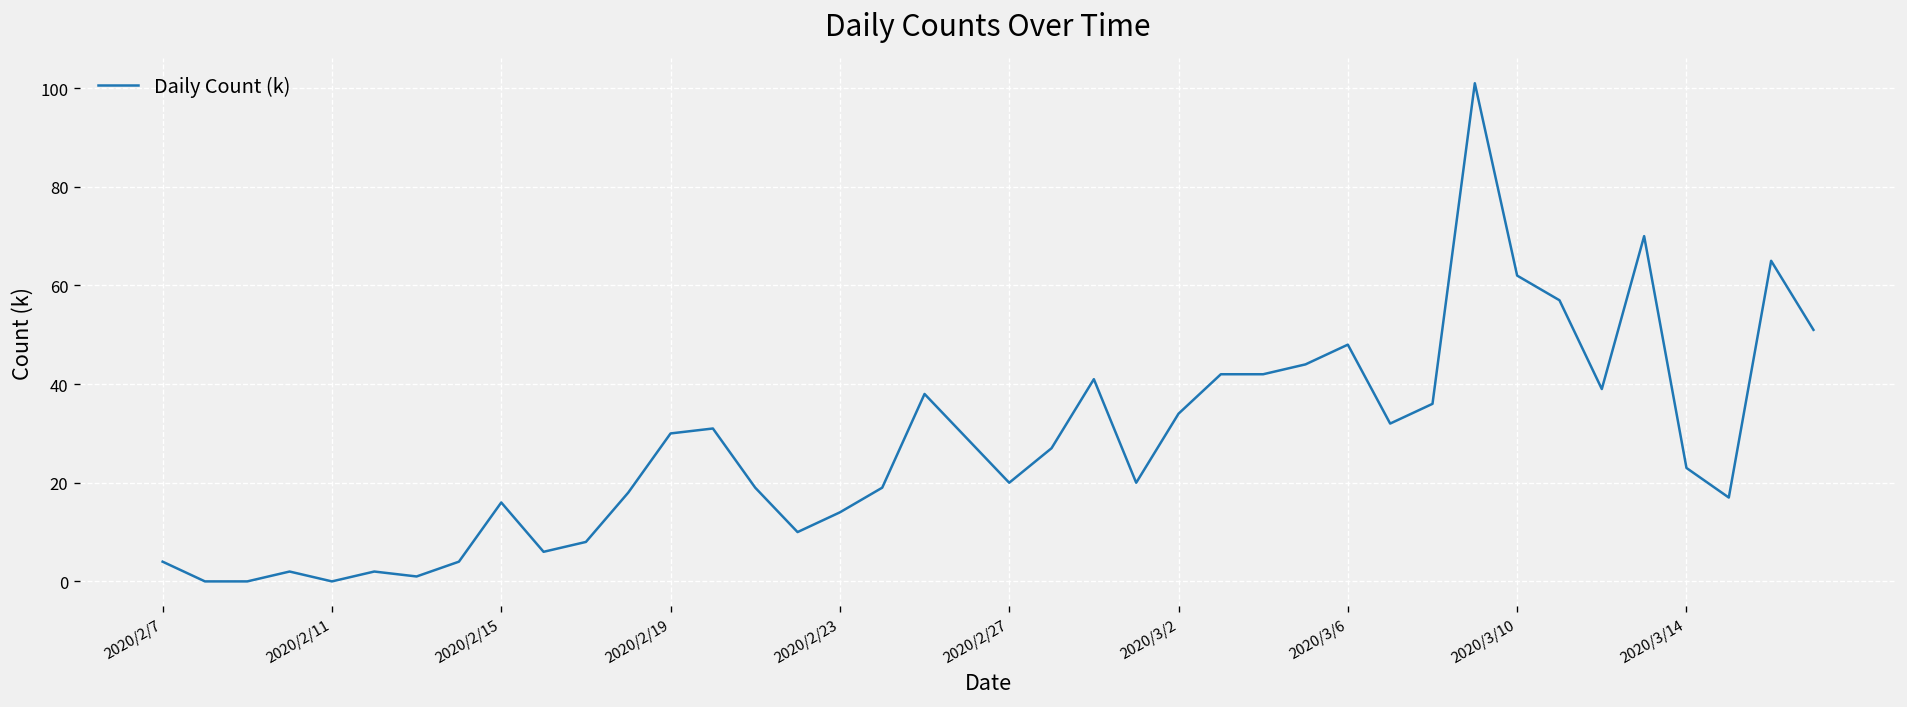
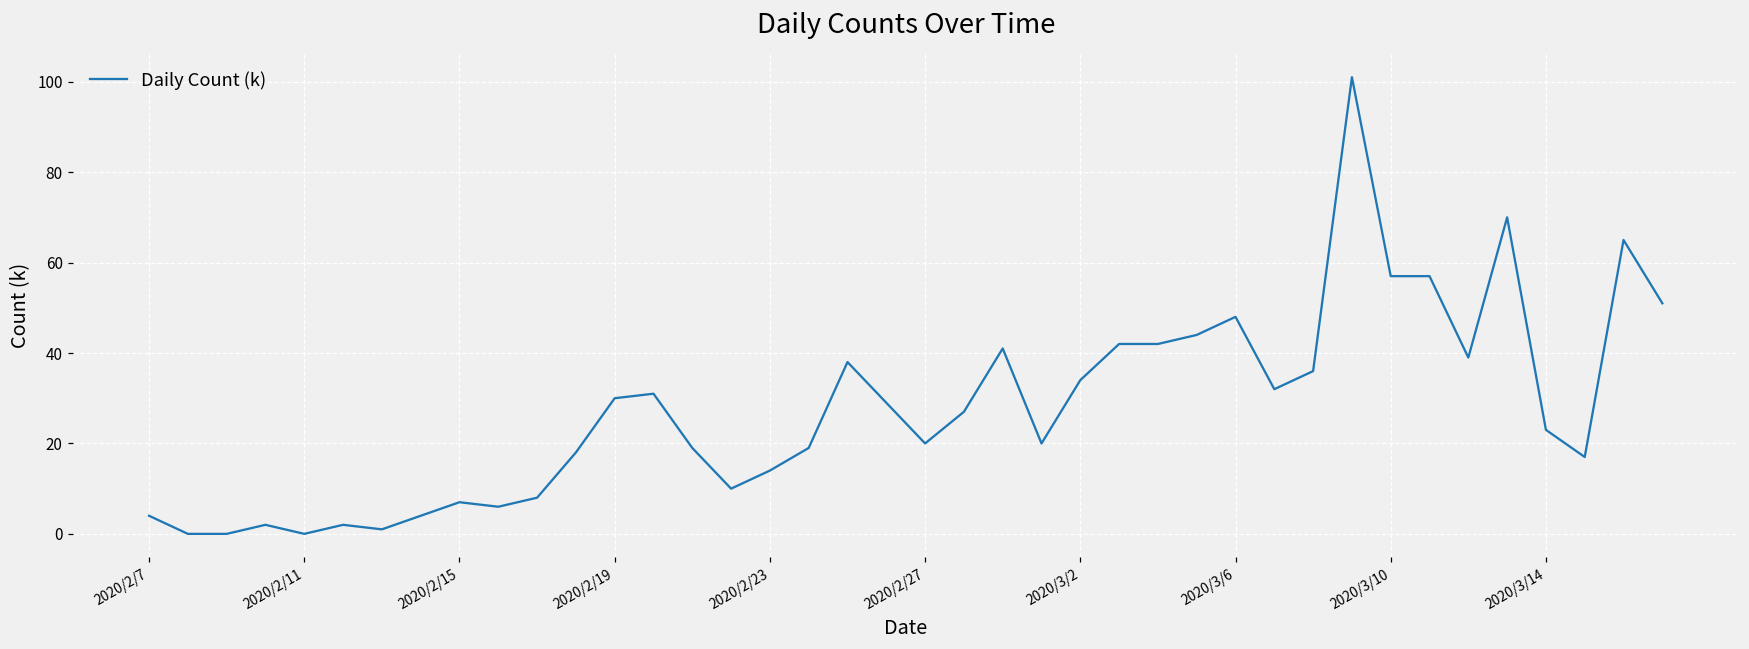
2020/2/15: 16 -> 7
2020/3/10: 62 -> 57
